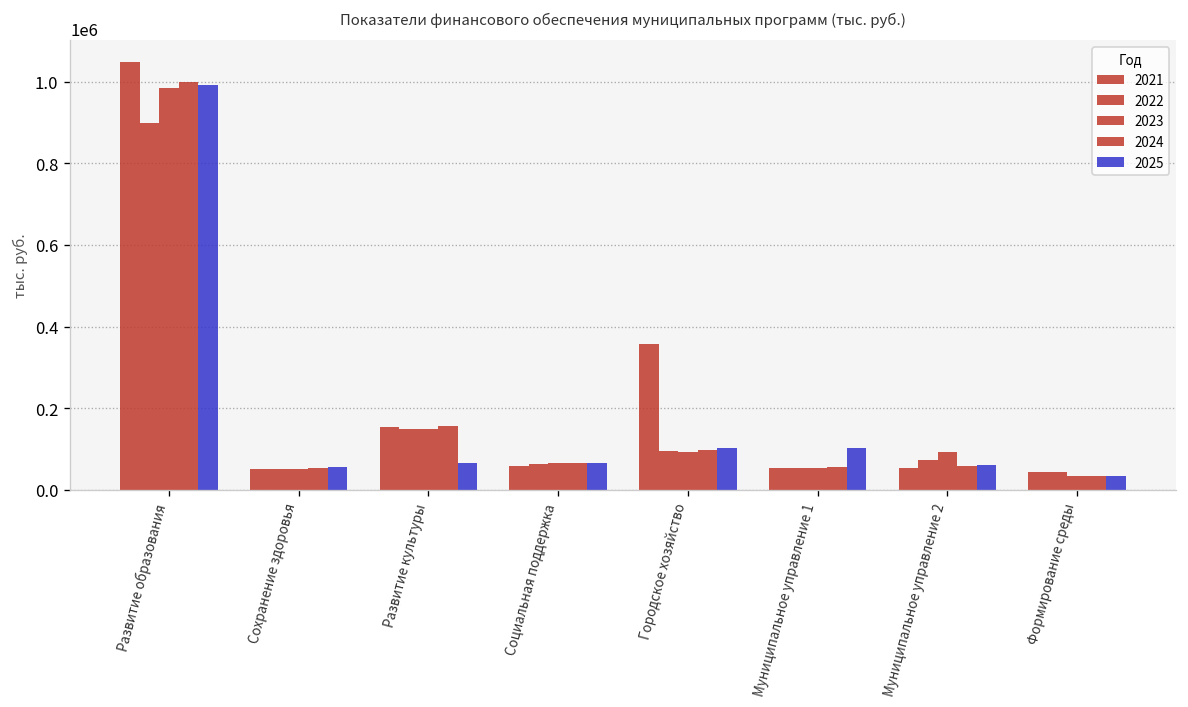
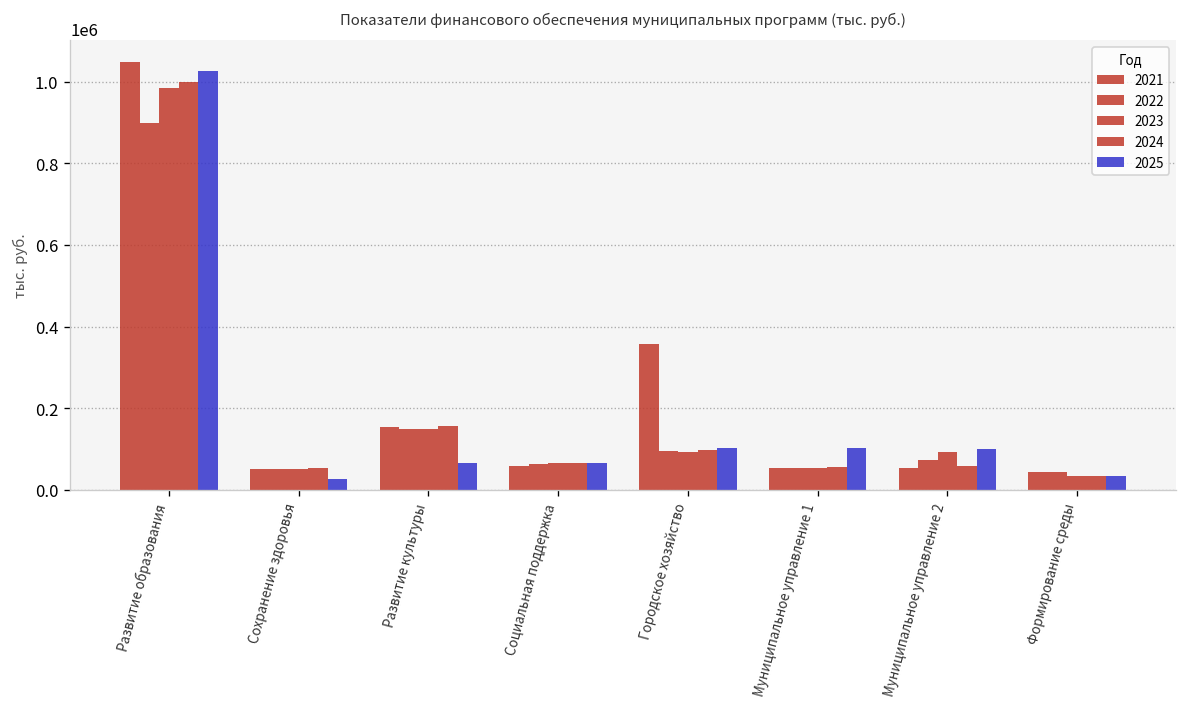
2025, Развитие образования: 990000 -> 1030000
2025, Сохранение здоровья: 60000 -> 30000
2025, Муниципальное управление 2: 60000 -> 100000
